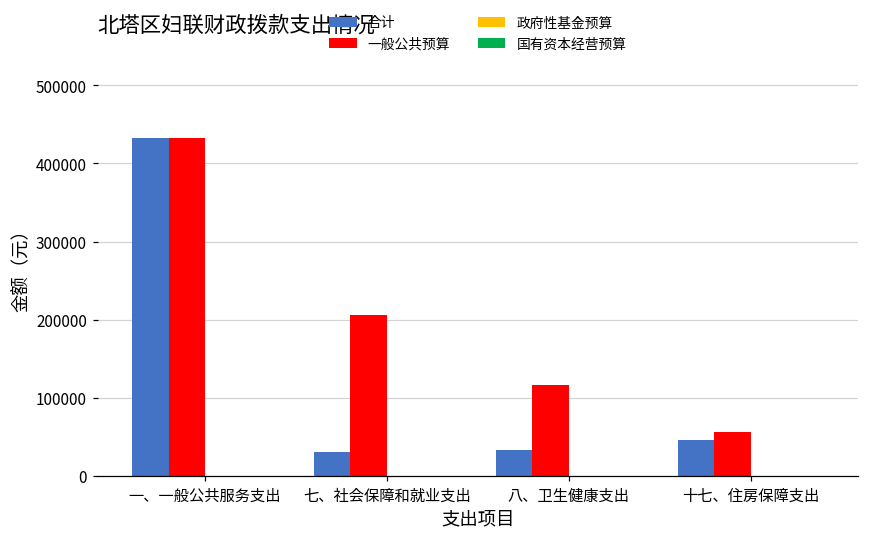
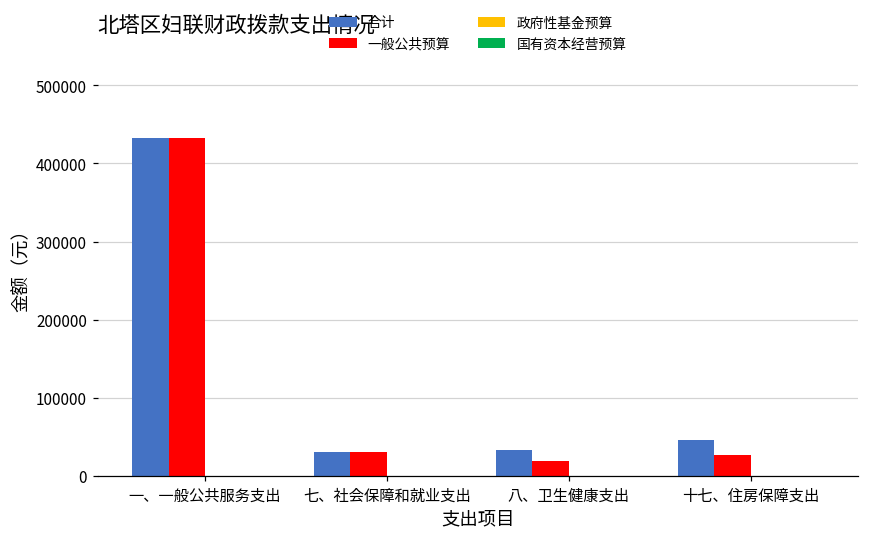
一般公共预算, 七、社会保障和就业支出: 210000 -> 30000
一般公共预算, 八、卫生健康支出: 120000 -> 20000
一般公共预算, 十七、住房保障支出: 60000 -> 30000
